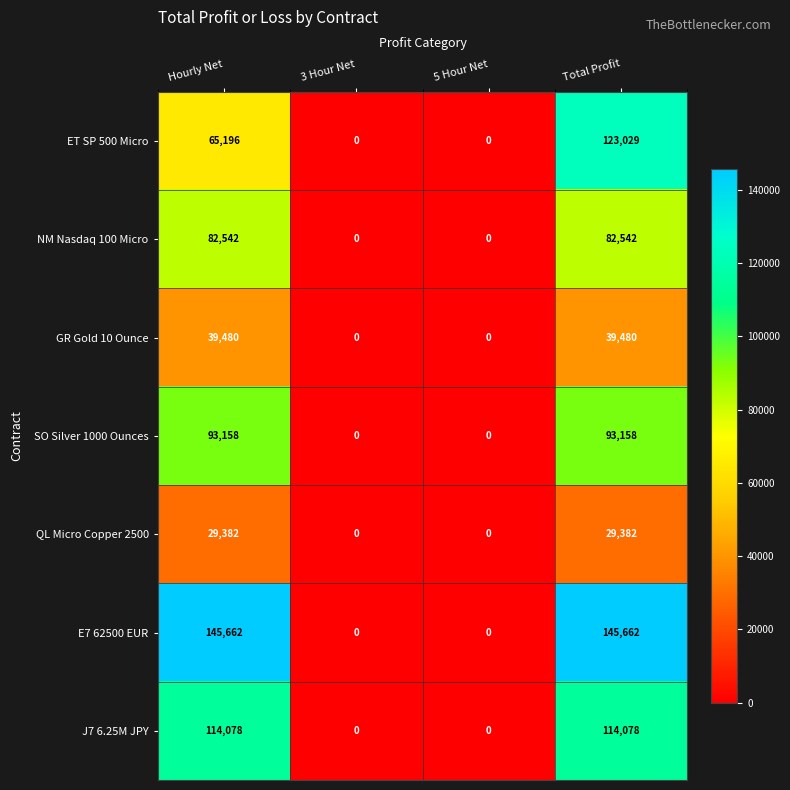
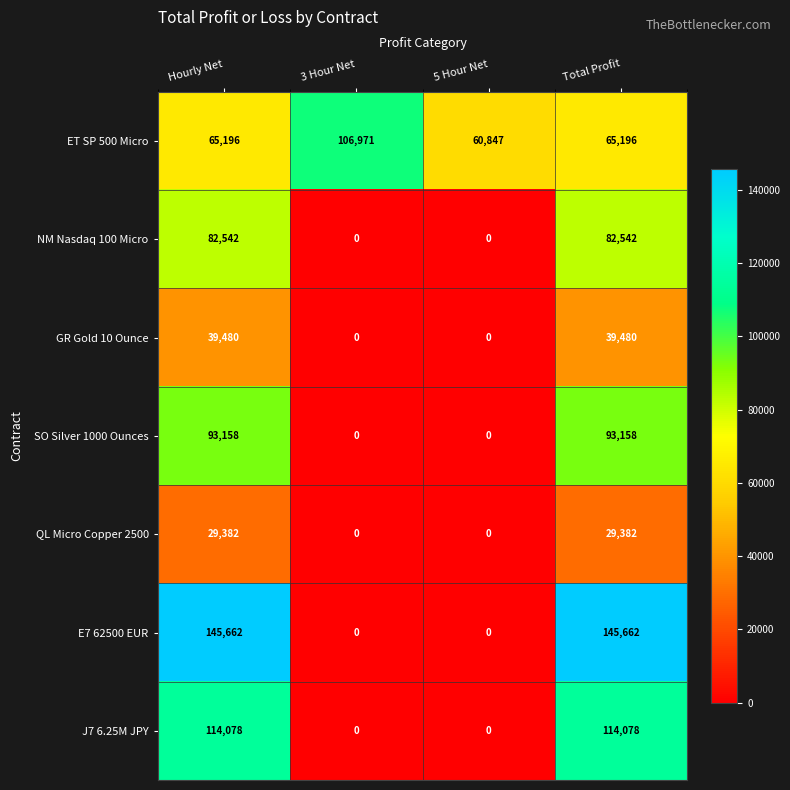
ET SP 500 Micro, 3 Hour Net: 0 -> 106,971
ET SP 500 Micro, 5 Hour Net: 0 -> 60,847
ET SP 500 Micro, Total Profit: 123,029 -> 65,196
